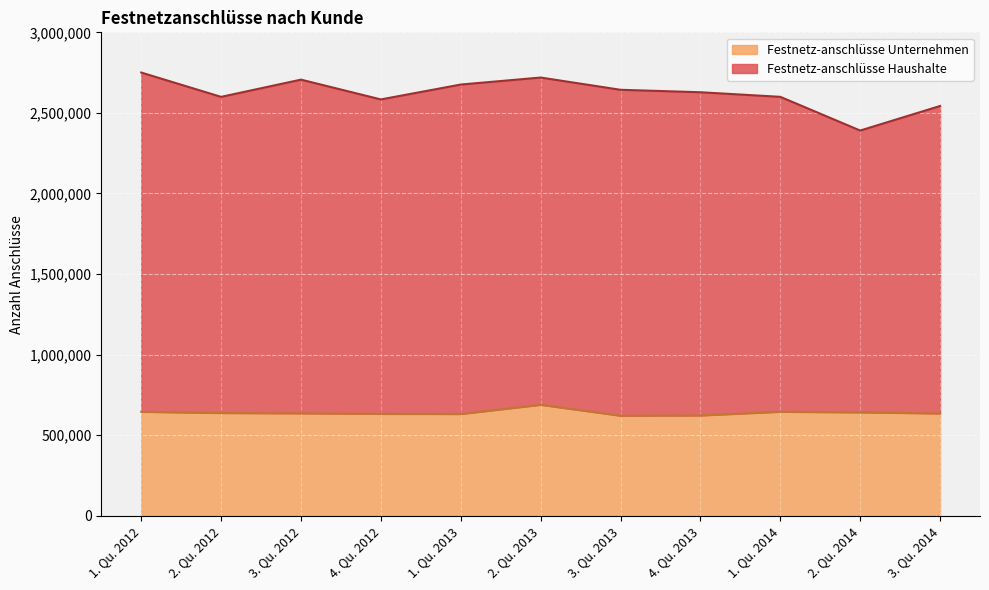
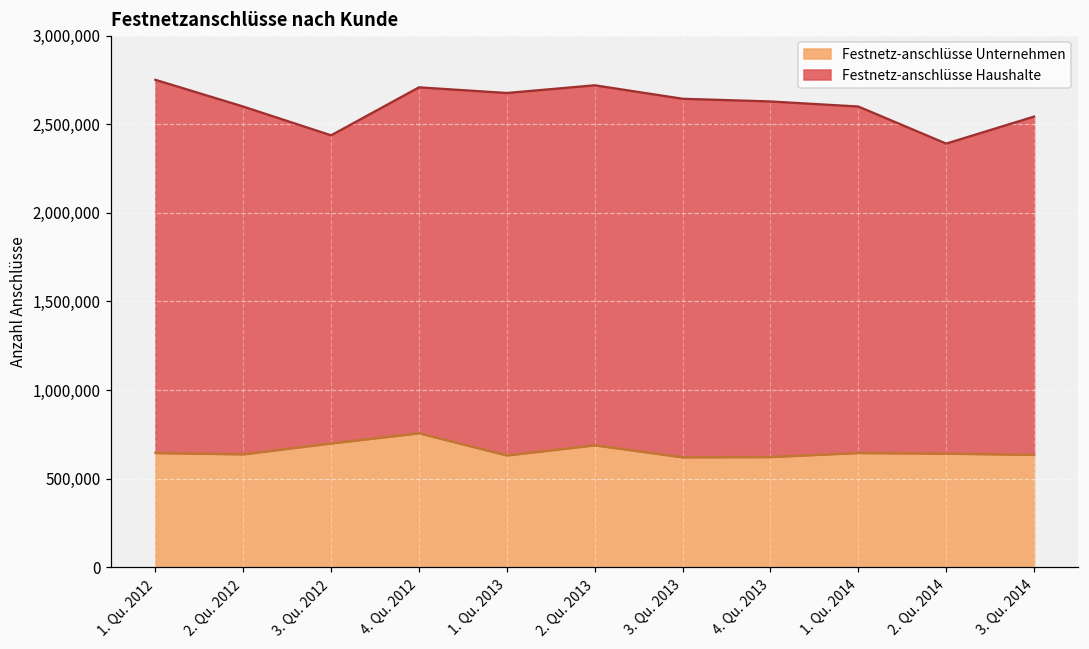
Festnetz-anschlüsse Unternehmen, 3. Qu. 2012: 640,000 -> 700,000
Festnetz-anschlüsse Haushalte, 3. Qu. 2012: 2,070,000 -> 1,740,000
Festnetz-anschlüsse Unternehmen, 4. Qu. 2012: 630,000 -> 760,000
